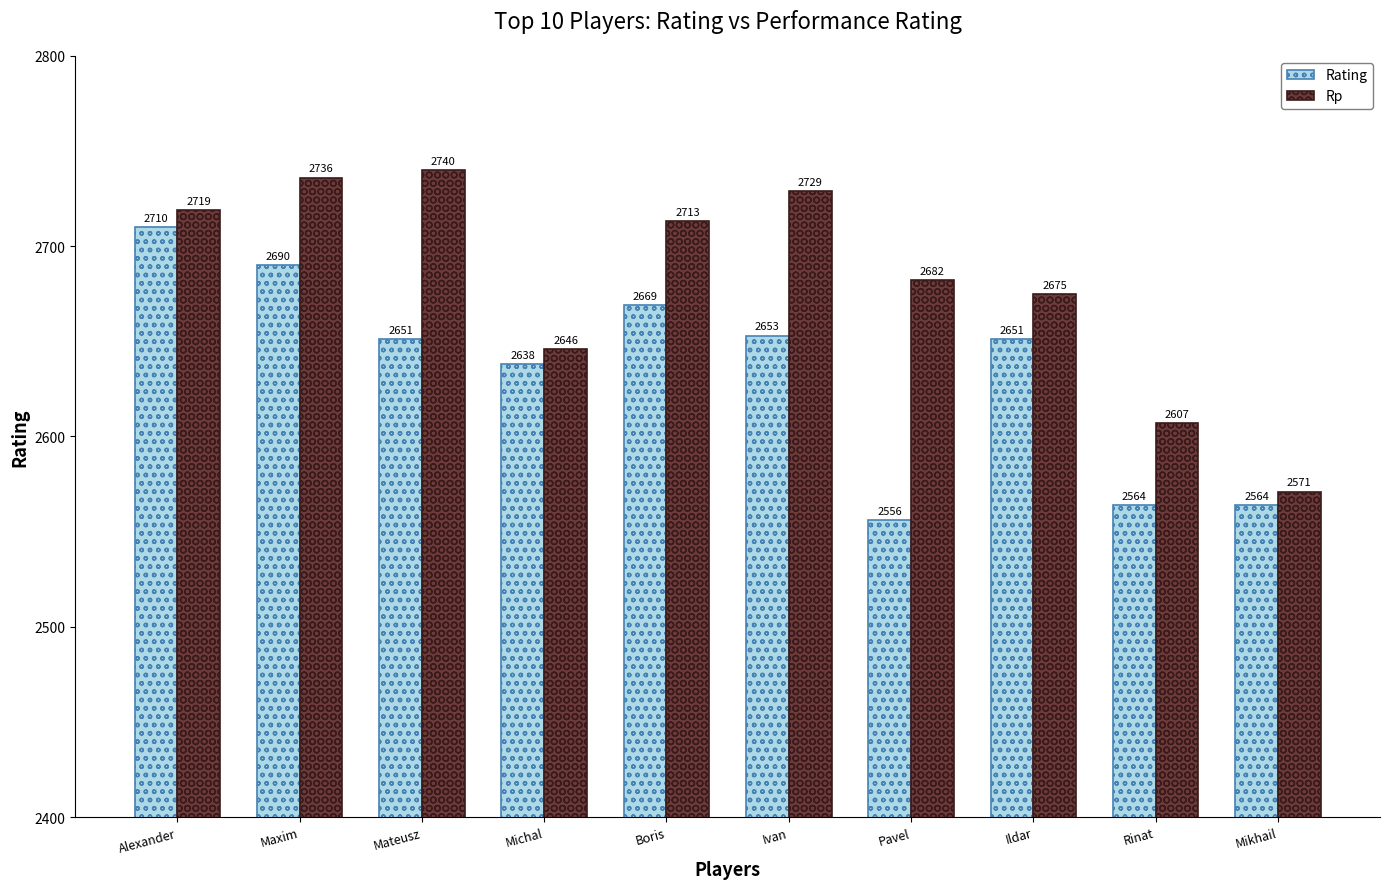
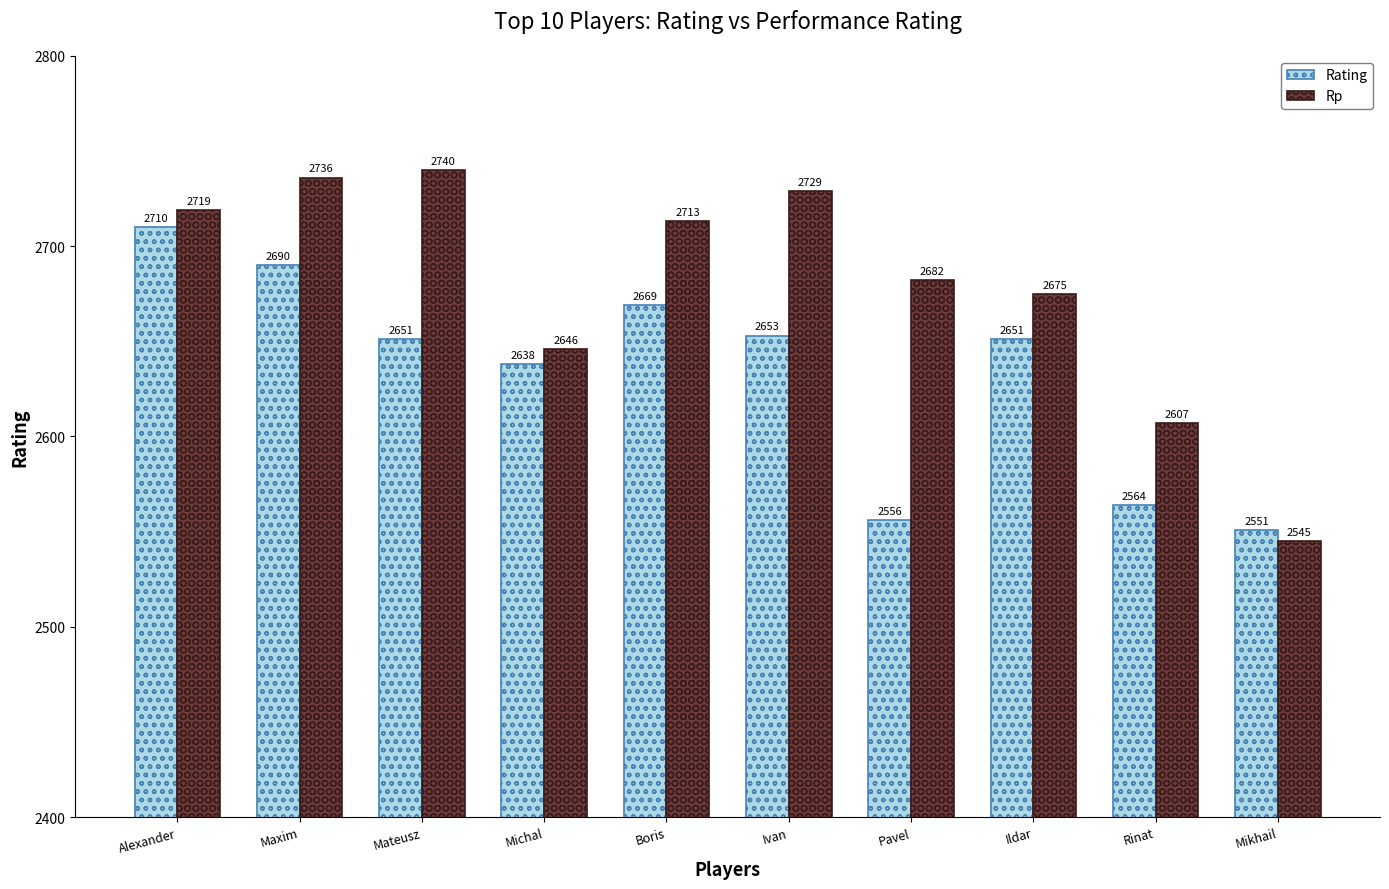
Rating, Mikhail: 2564 -> 2551
Rp, Mikhail: 2571 -> 2545
